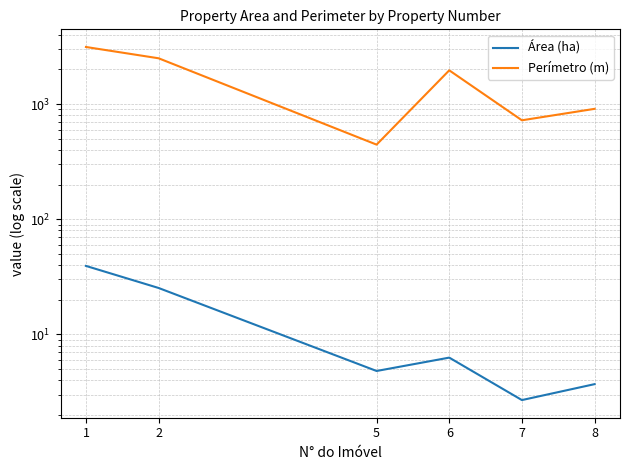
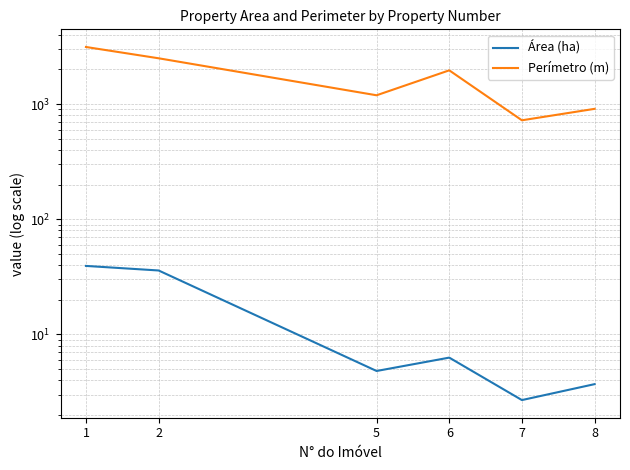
Área (ha), 2: 25 -> 36
Perímetro (m), 5: 440 -> 1200
